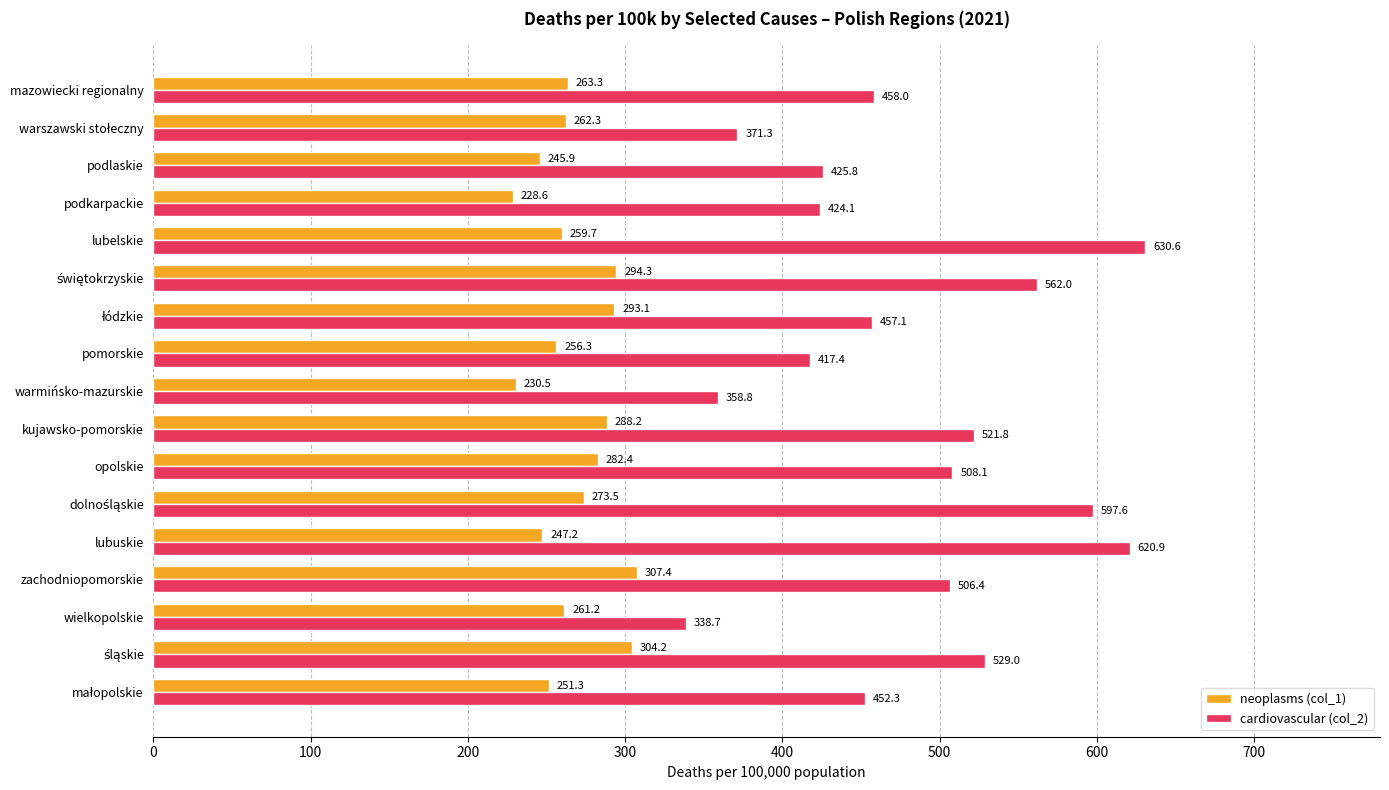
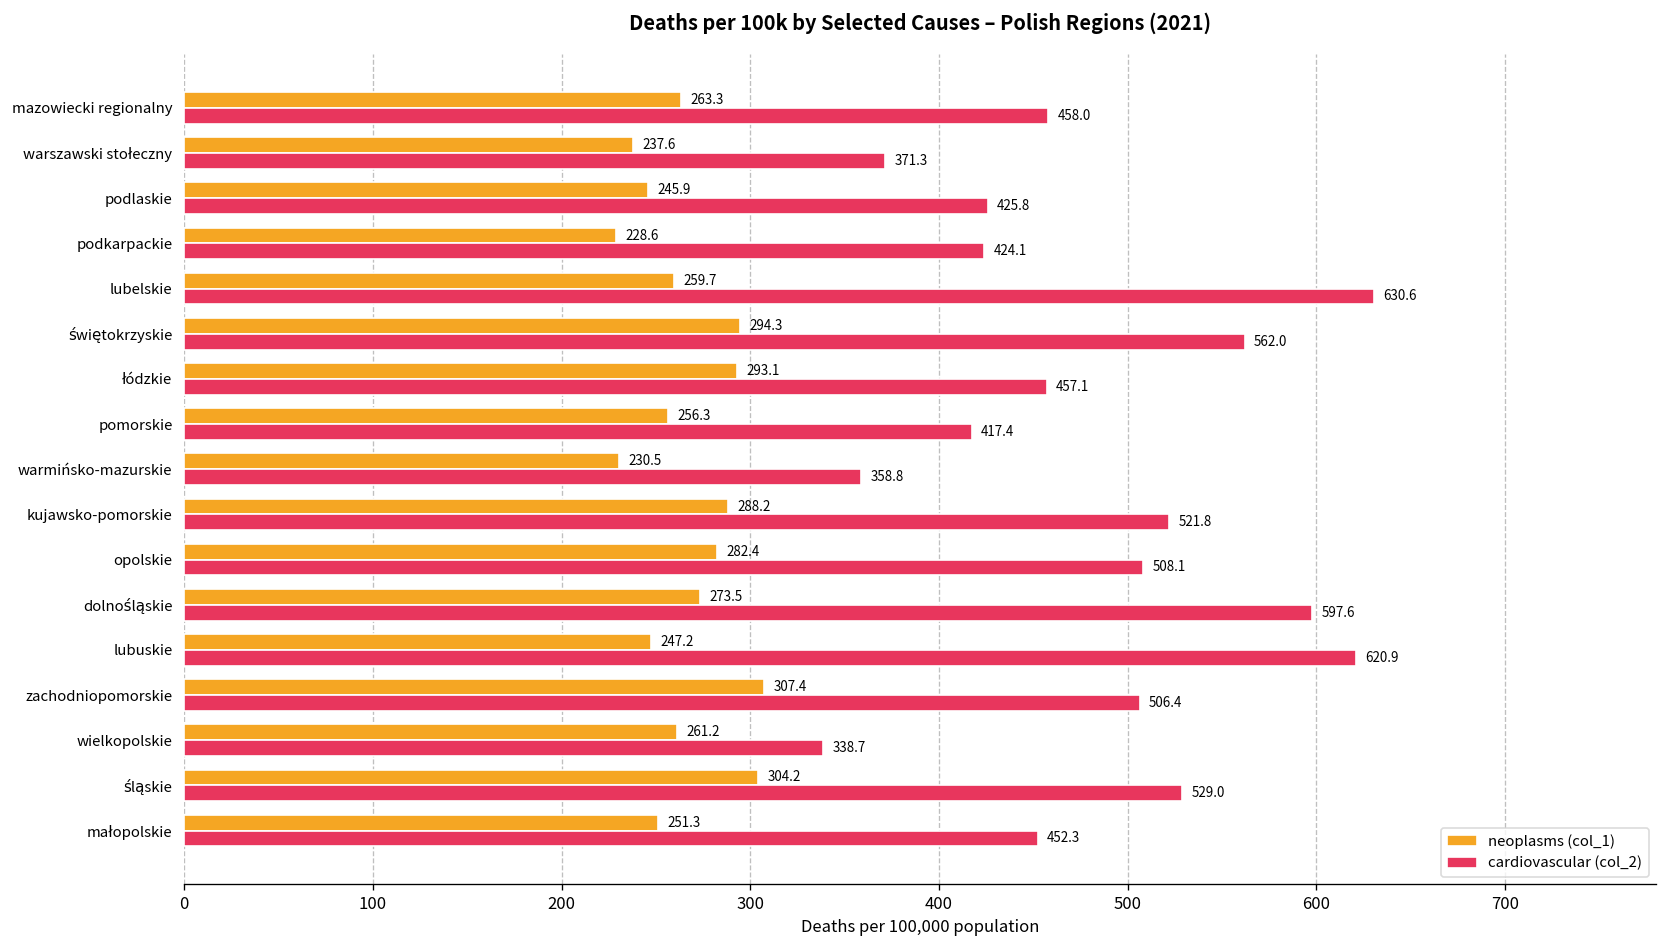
neoplasms (col_1), warszawski stołeczny: 262.3 -> 237.6
